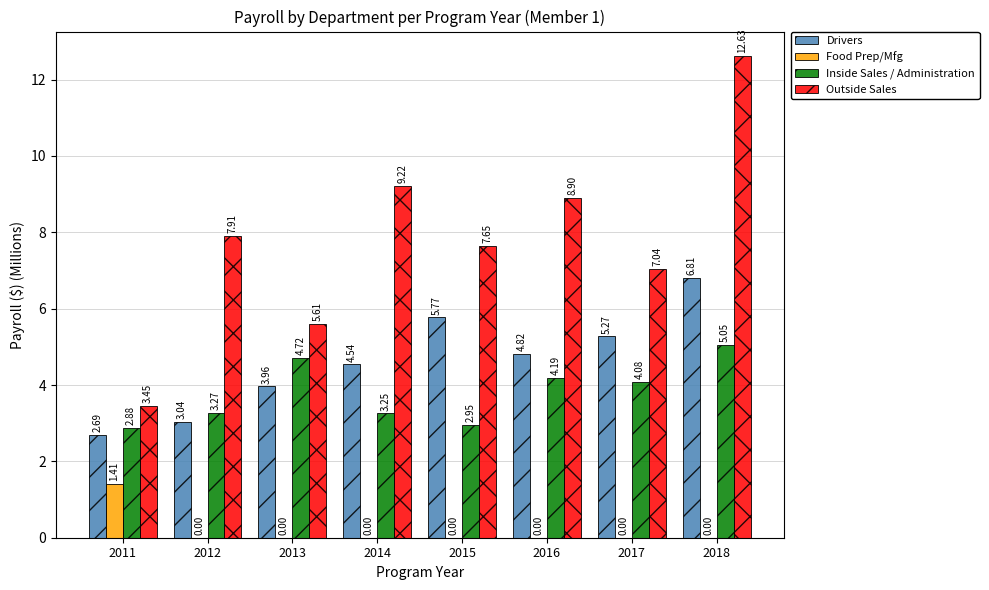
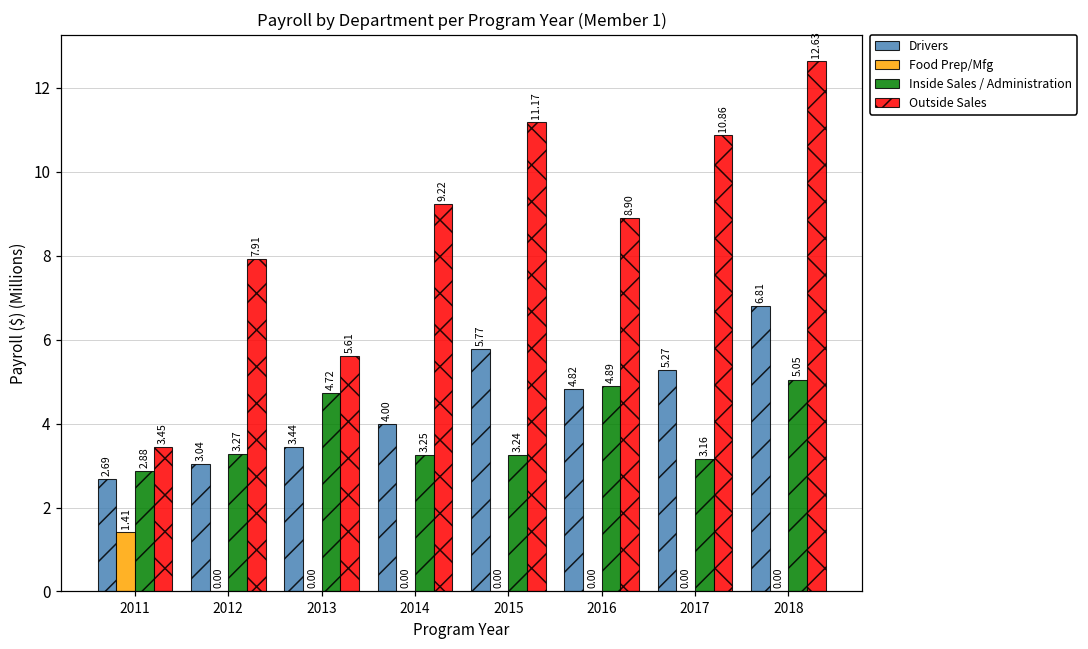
Drivers, 2013: 3.96 -> 3.44
Drivers, 2014: 4.54 -> 4.00
Inside Sales / Administration, 2015: 2.95 -> 3.24
Outside Sales, 2015: 7.65 -> 11.17
Inside Sales / Administration, 2016: 4.19 -> 4.89
Inside Sales / Administration, 2017: 4.08 -> 3.16
Outside Sales, 2017: 7.04 -> 10.86
